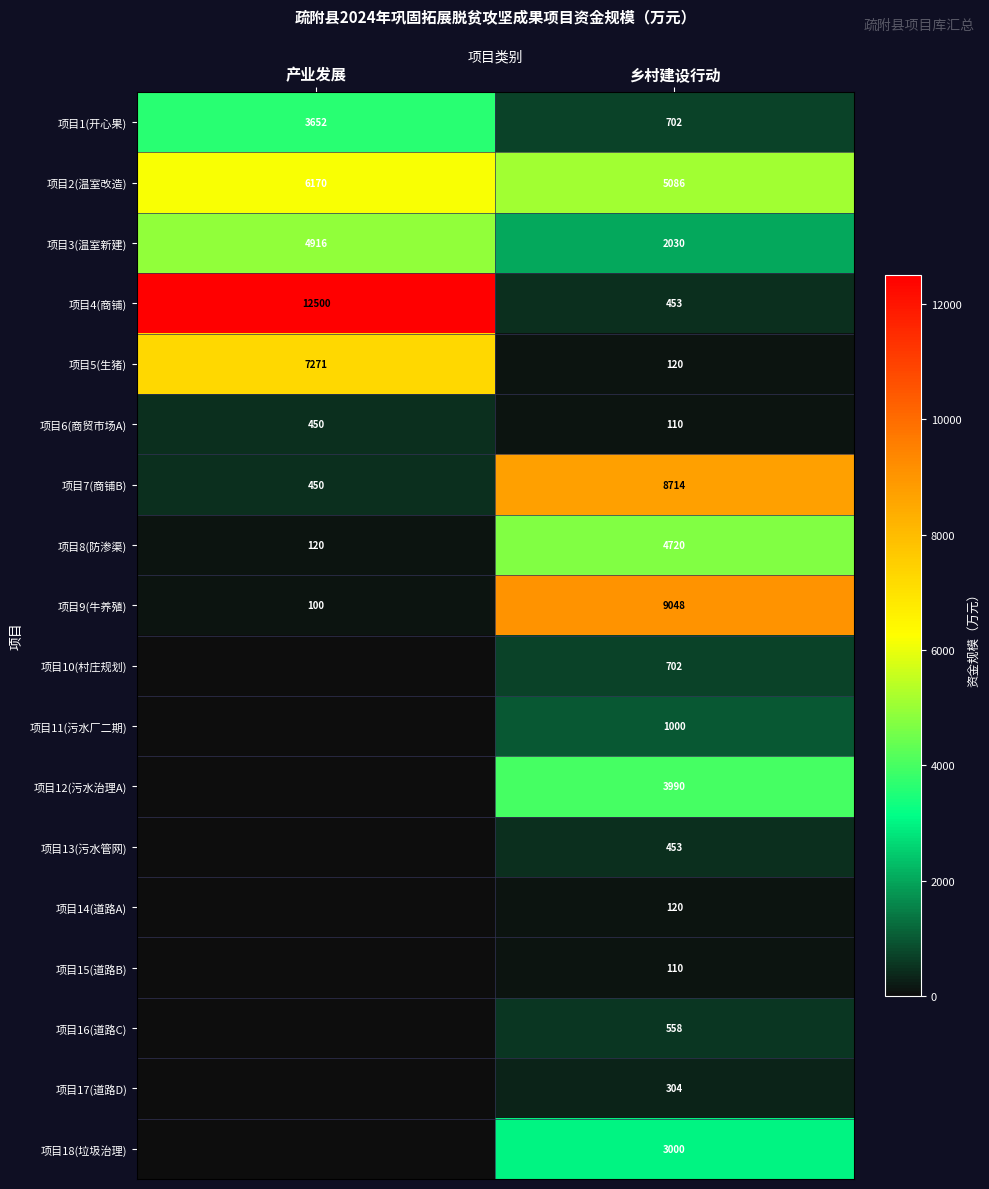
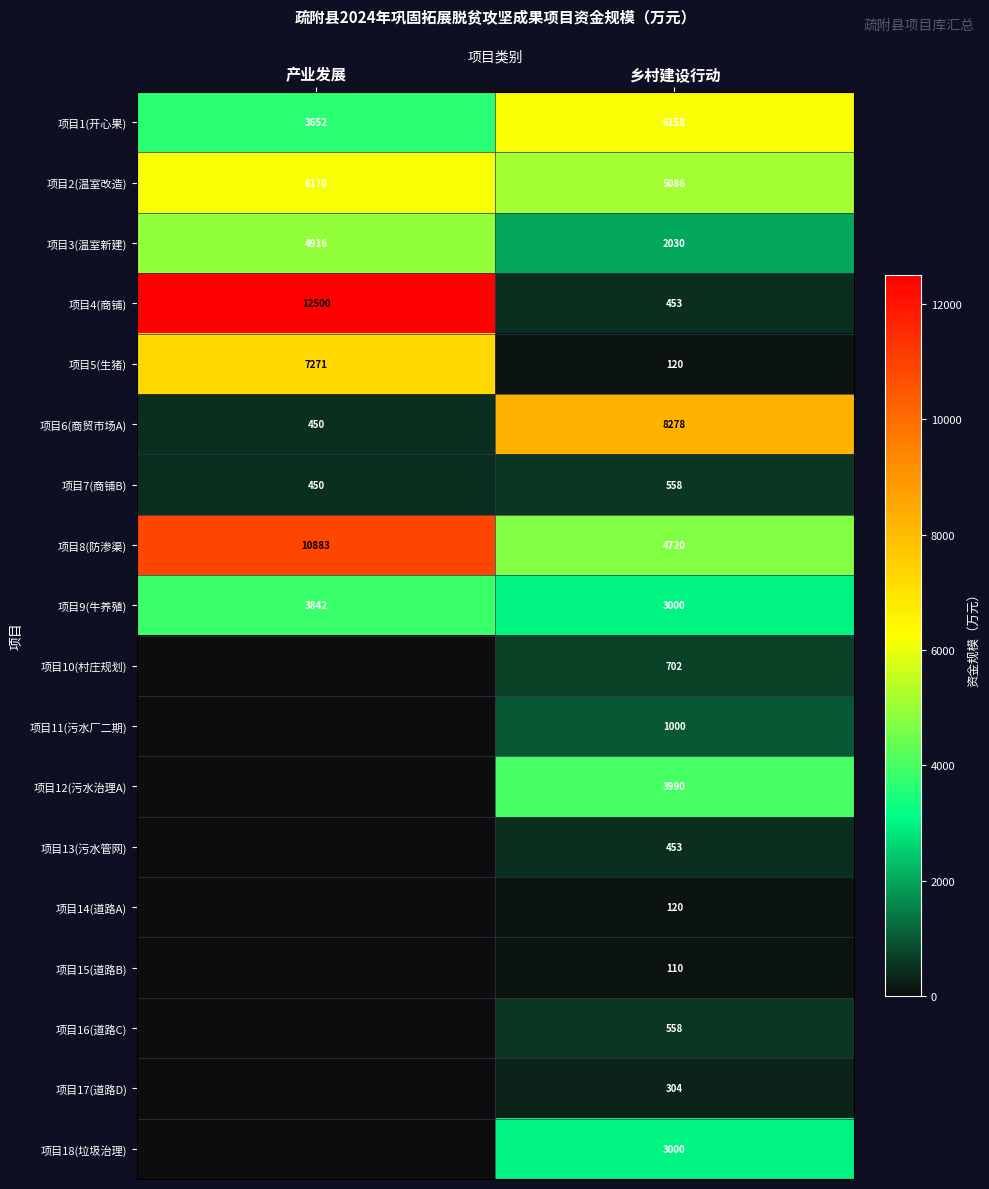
项目1(开心果), 乡村建设行动: 702 -> 6158
项目6(商贸市场A), 乡村建设行动: 110 -> 8278
项目7(商铺B), 乡村建设行动: 8714 -> 558
项目8(防渗渠), 产业发展: 120 -> 10883
项目9(牛养殖), 产业发展: 100 -> 3842
项目9(牛养殖), 乡村建设行动: 9048 -> 3000
